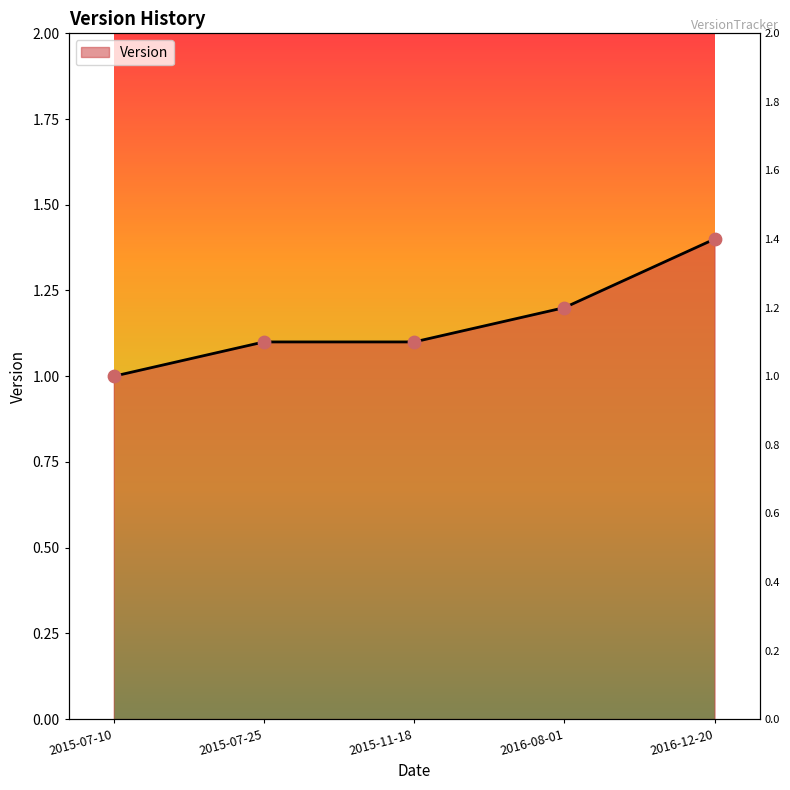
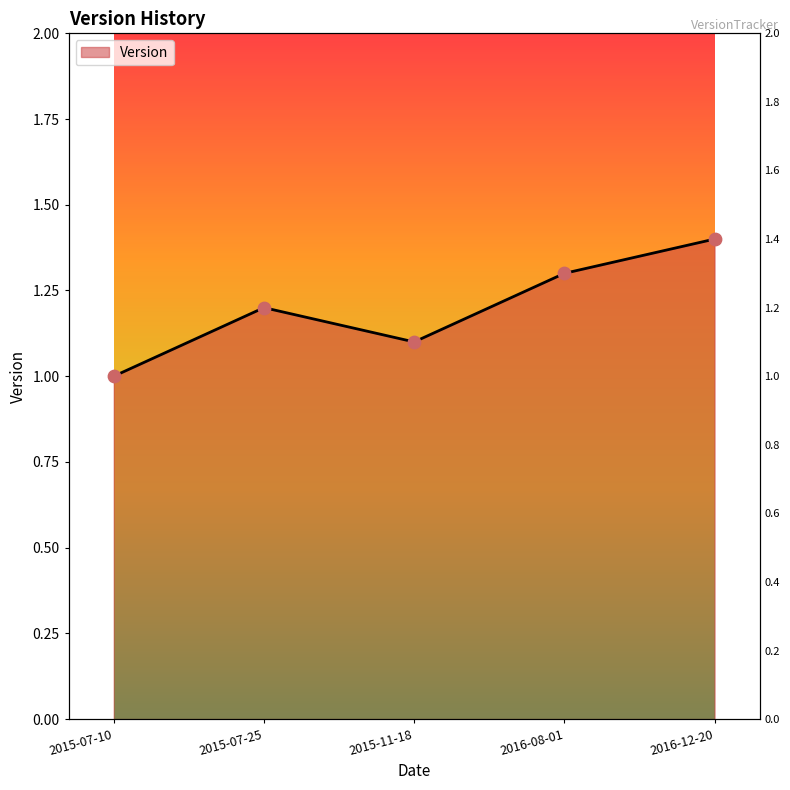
2015-07-25: 1.1 -> 1.2
2016-08-01: 1.2 -> 1.3
